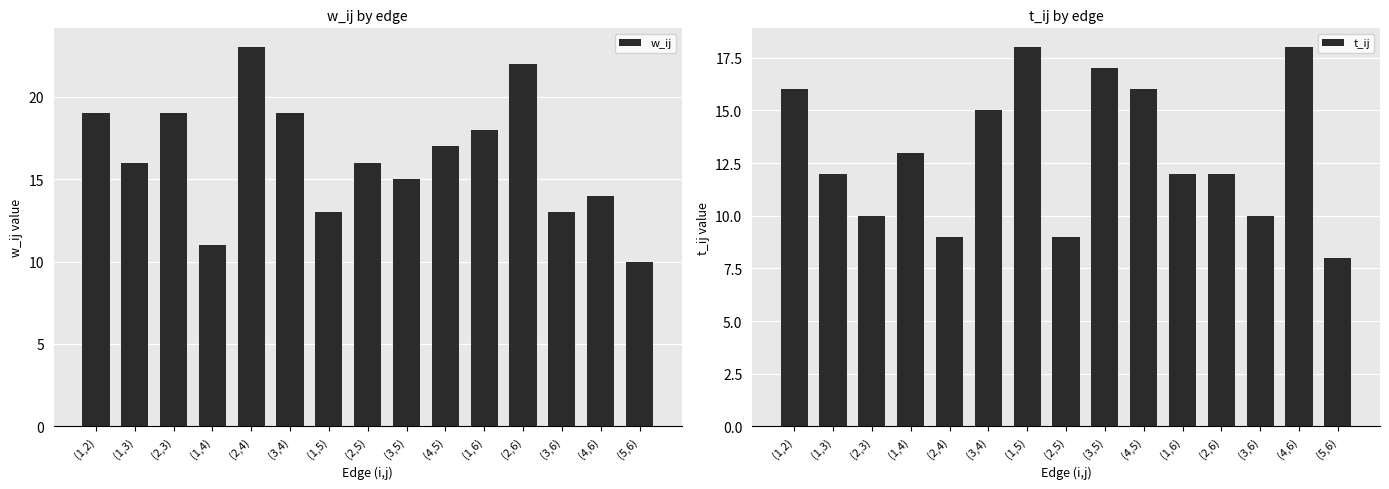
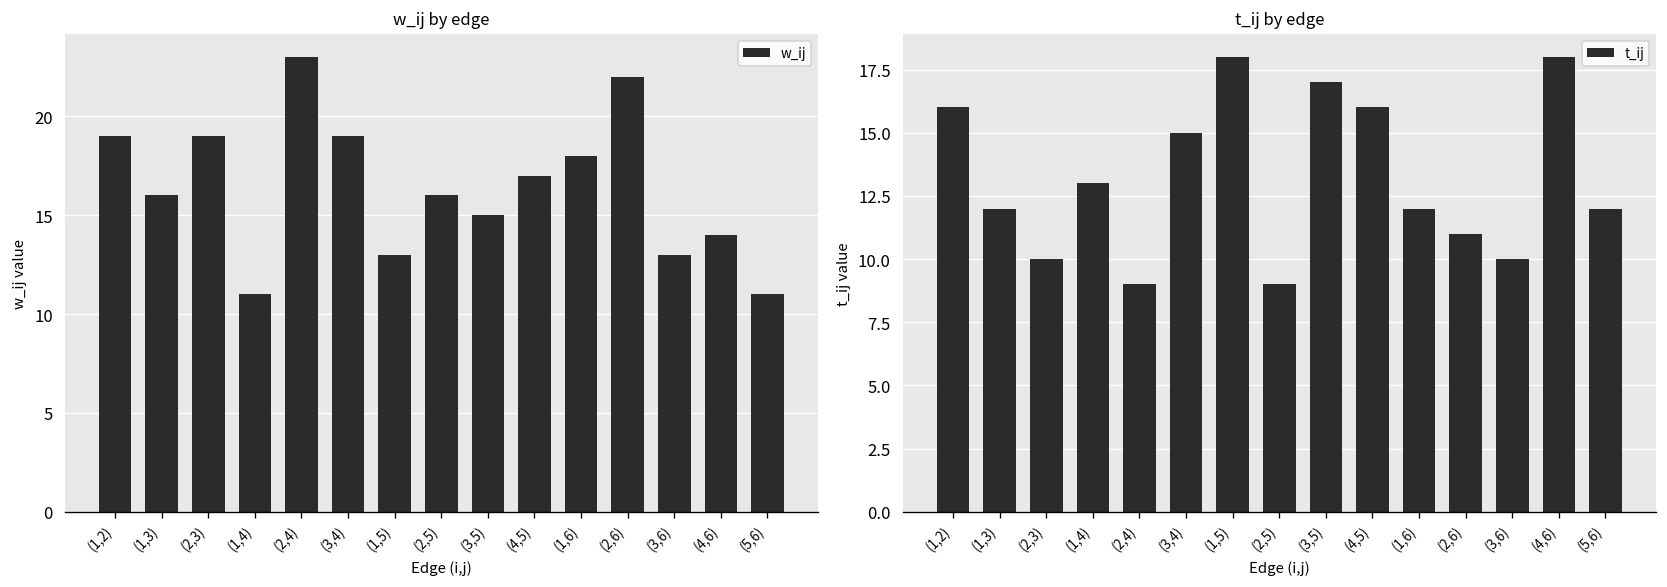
w_ij by edge, (5,6): 10 -> 11
t_ij by edge, (2,6): 12 -> 11
t_ij by edge, (5,6): 8 -> 12
